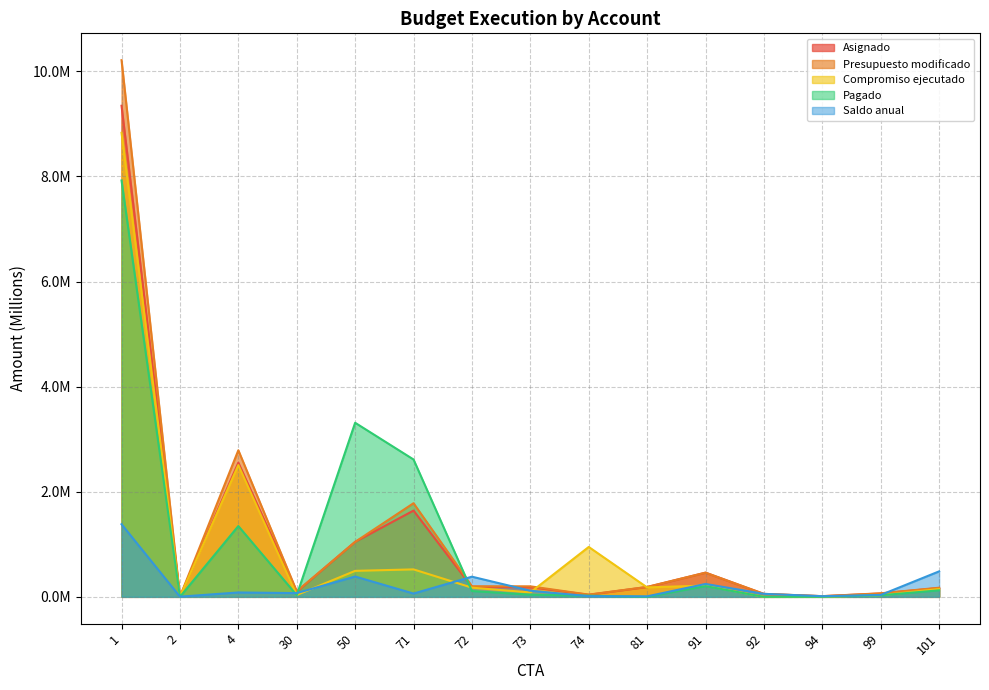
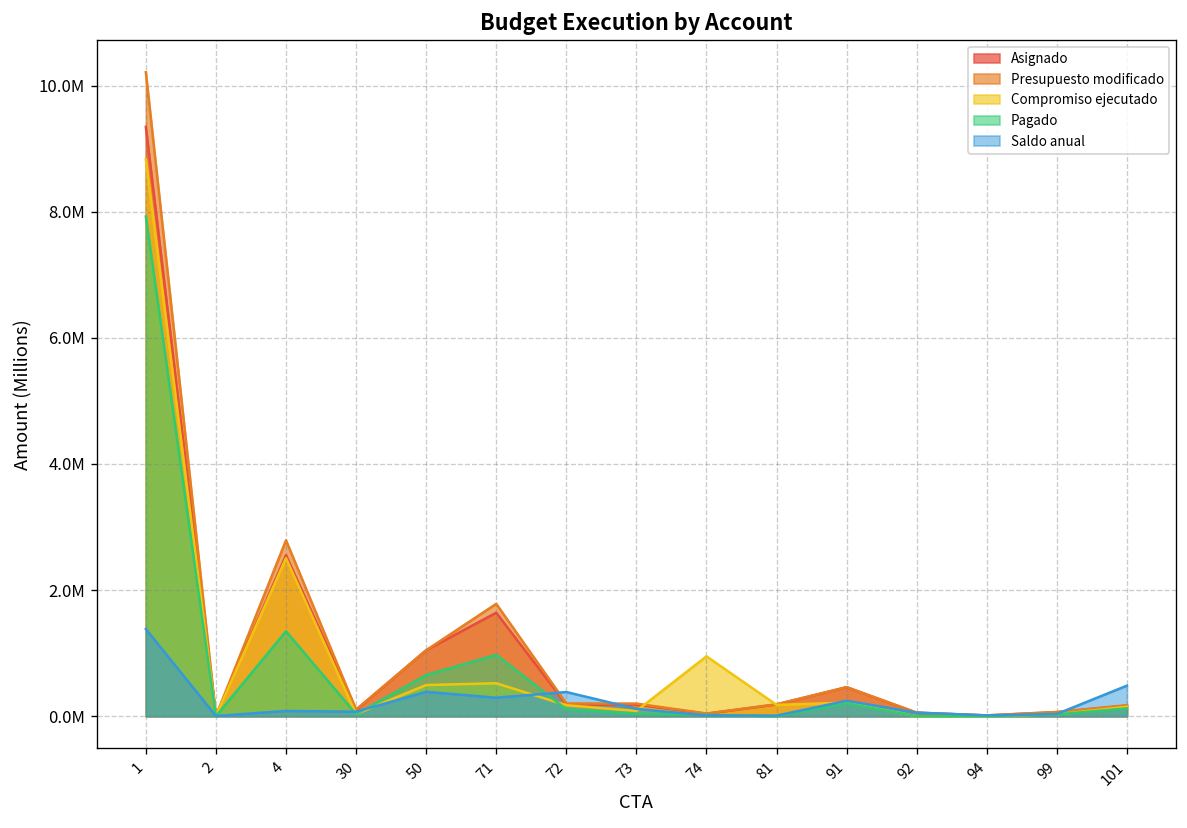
Pagado, 50: 3300000 -> 700000
Pagado, 71: 2600000 -> 1000000
Saldo anual, 71: 100000 -> 300000
